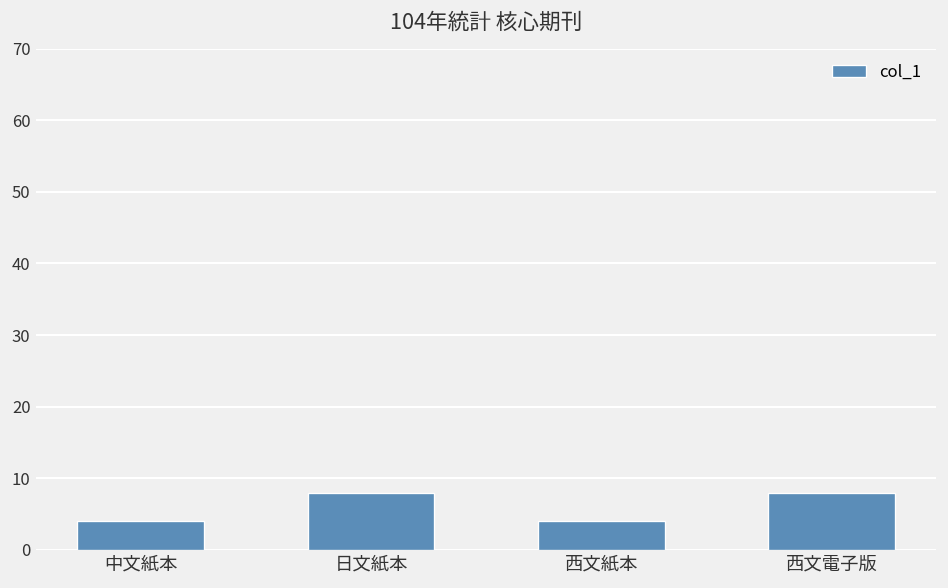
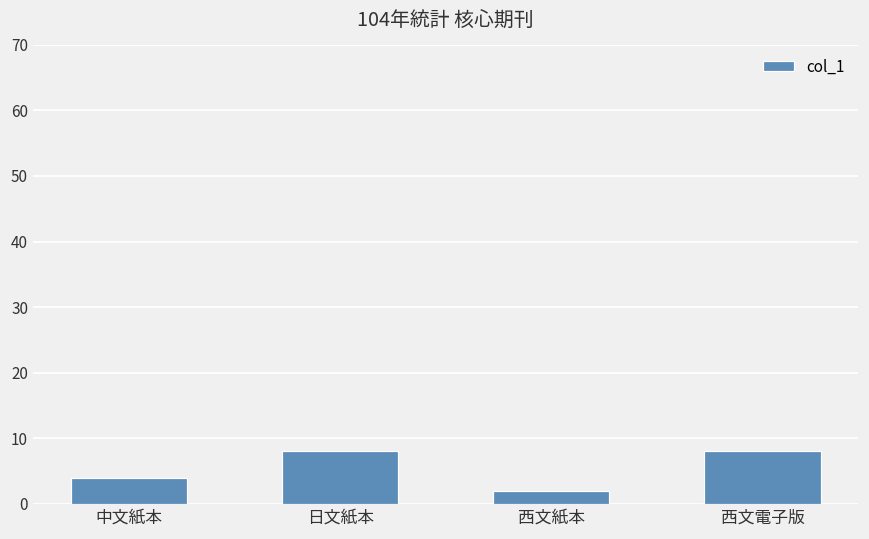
西文紙本: 4 -> 2
